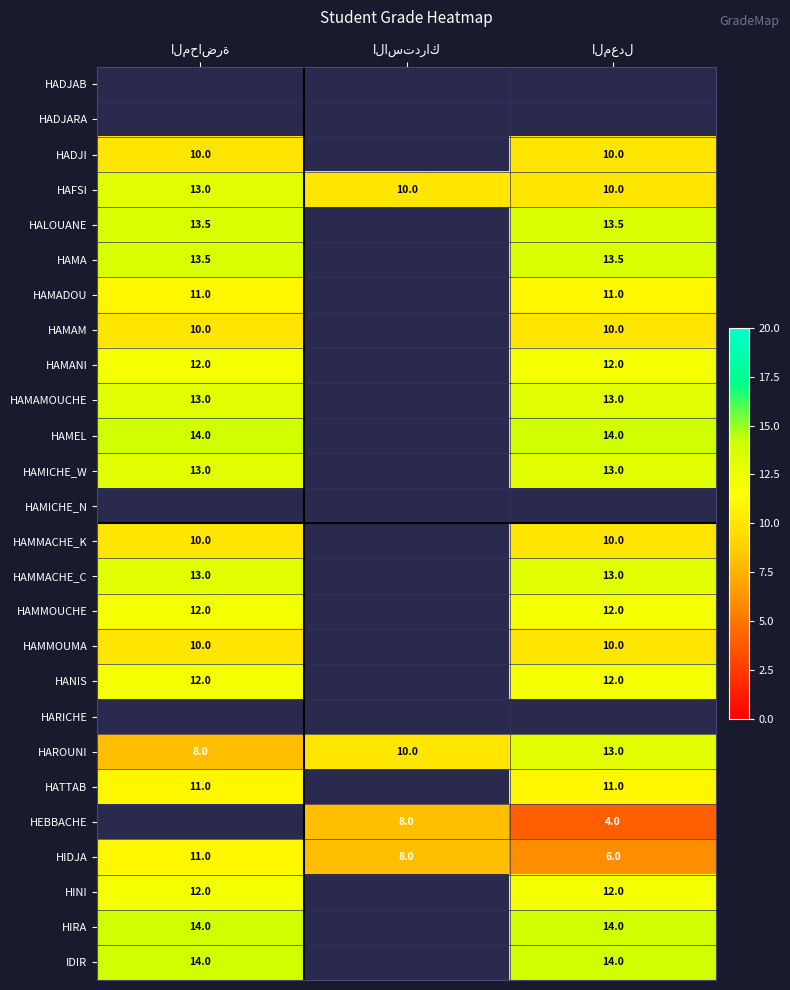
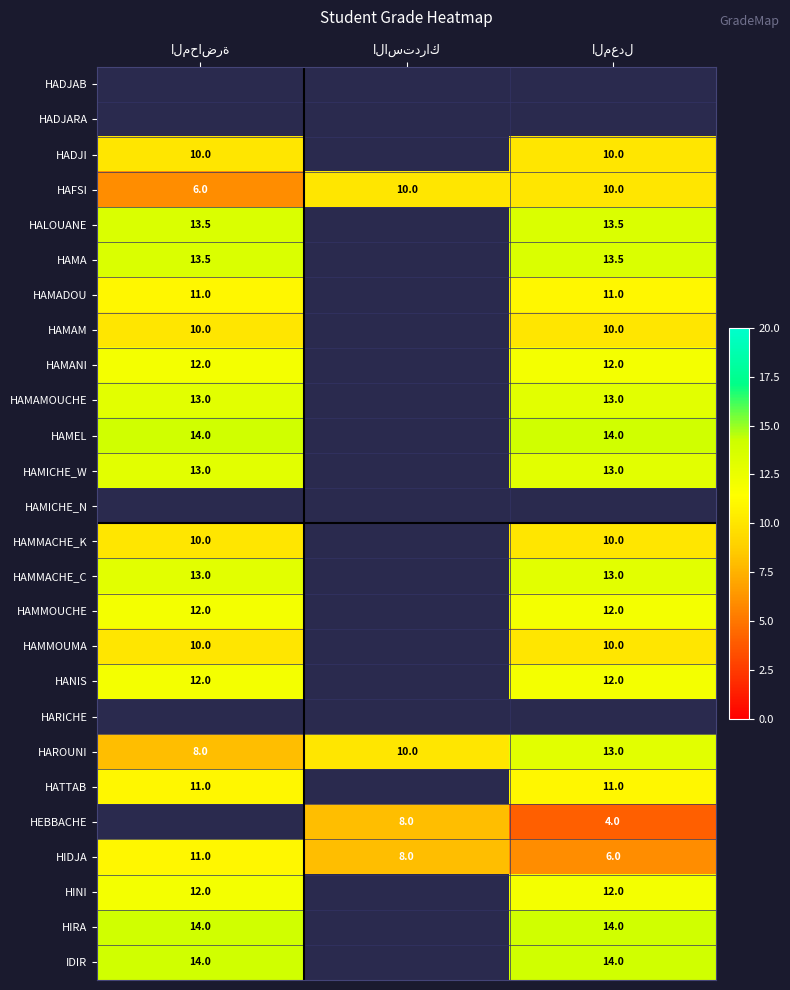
HAFSI, المحاضرة: 13.0 -> 6.0
